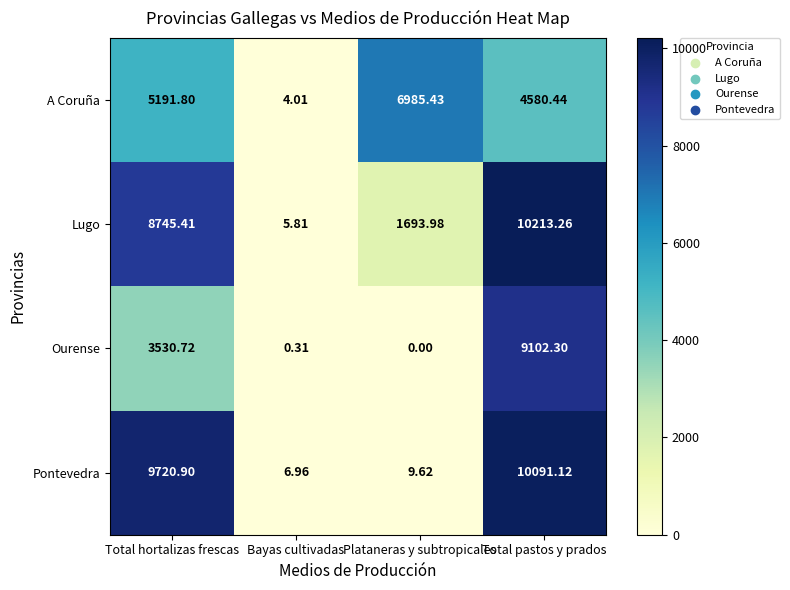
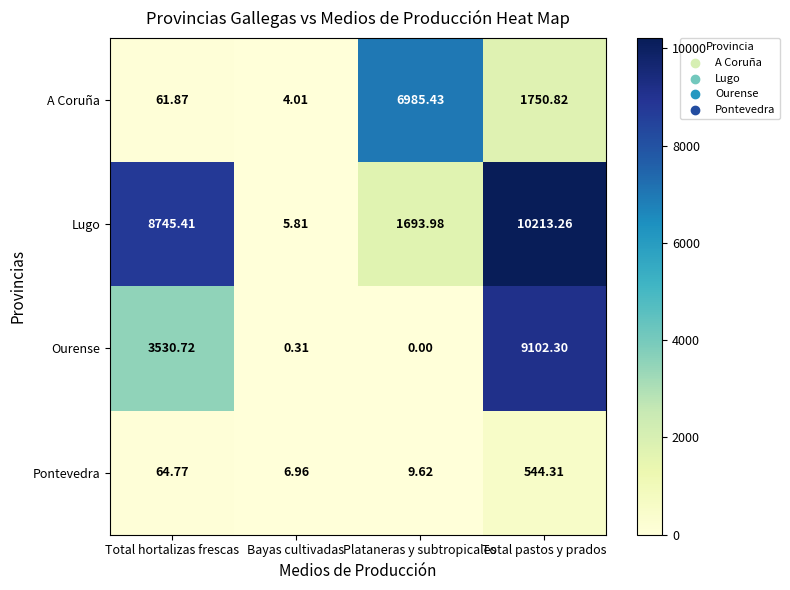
A Coruña, Total hortalizas frescas: 5191.80 -> 61.87
A Coruña, Total pastos y prados: 4580.44 -> 1750.82
Pontevedra, Total hortalizas frescas: 9720.90 -> 64.77
Pontevedra, Total pastos y prados: 10091.12 -> 544.31
